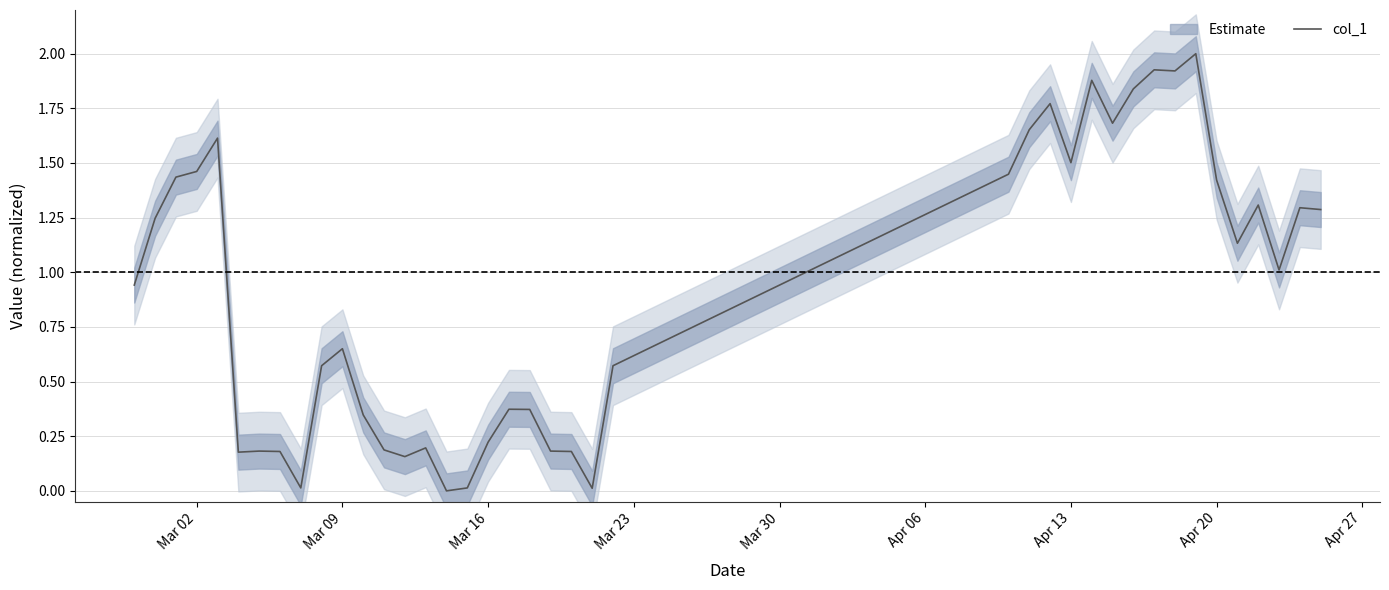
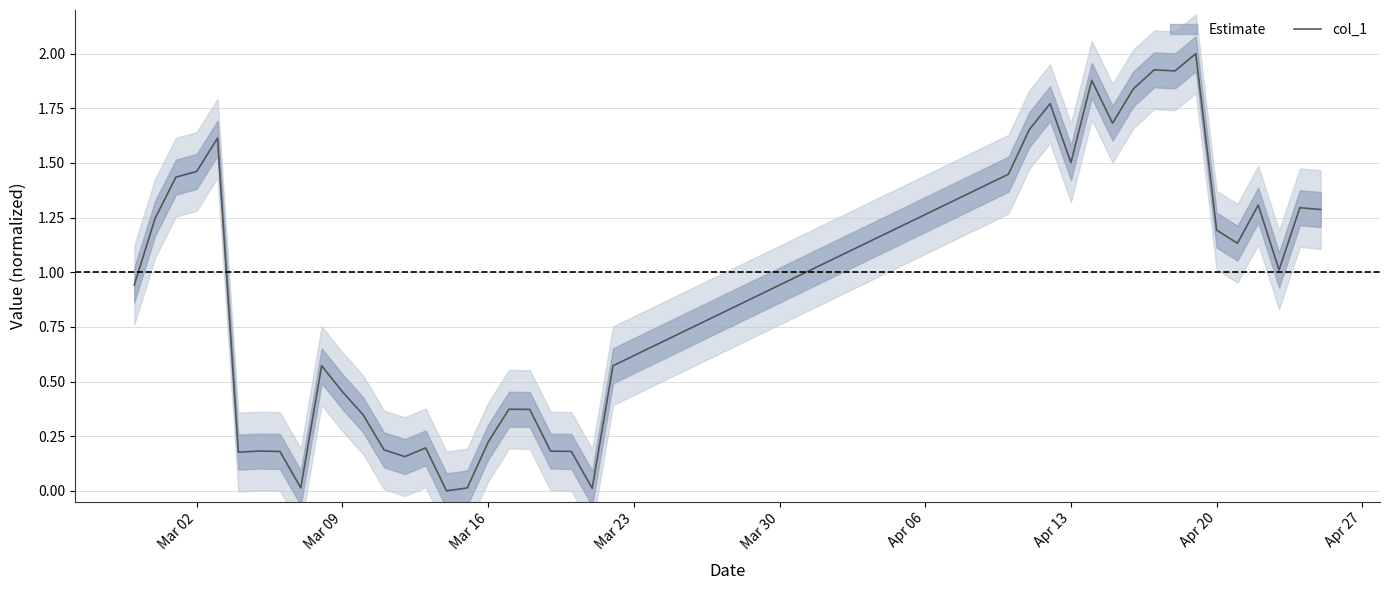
col_1, Mar 09: 0.65 -> 0.45
col_1, Apr 20: 1.42 -> 1.19
